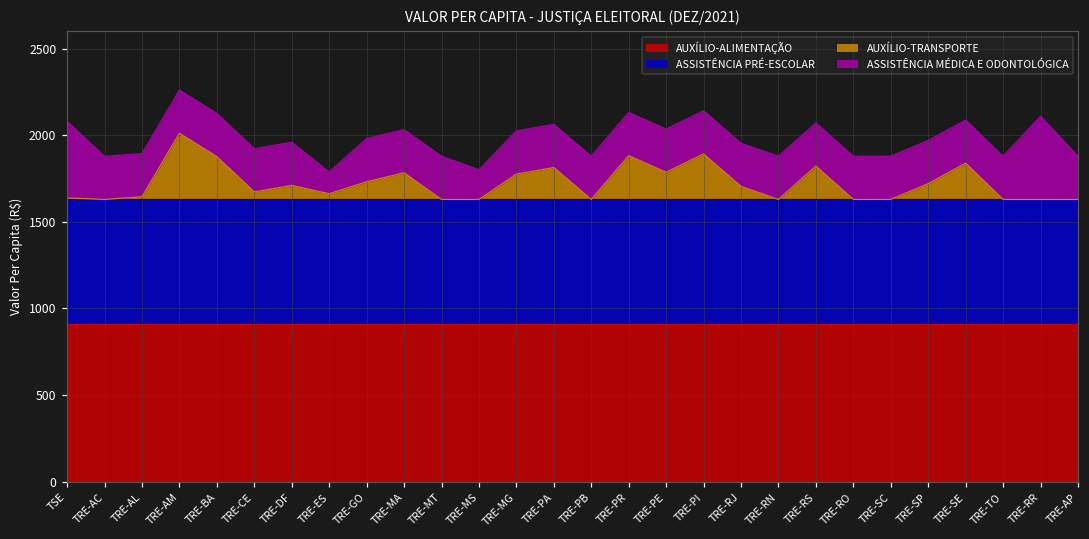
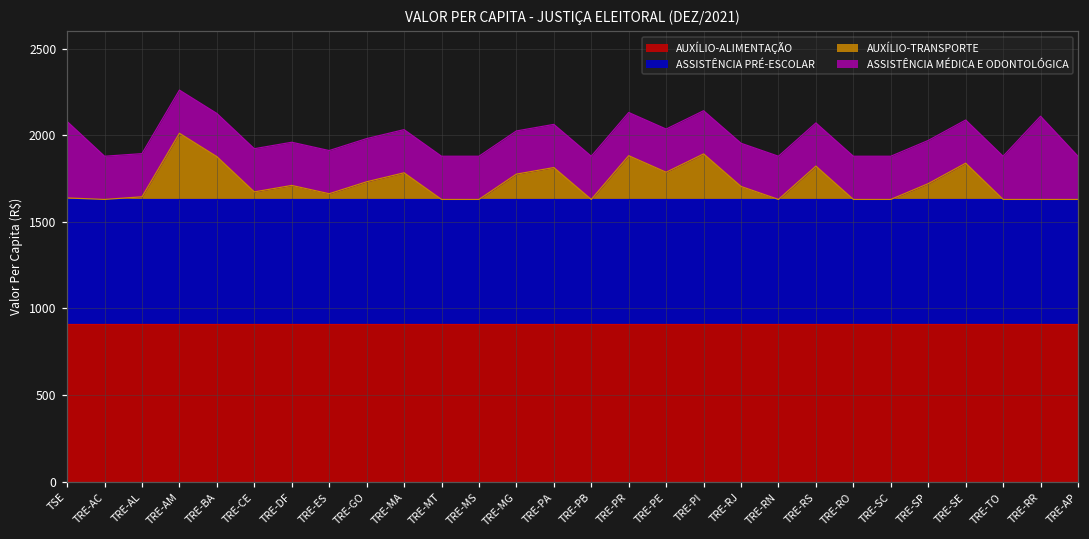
ASSISTÊNCIA MÉDICA E ODONTOLÓGICA, TRE-ES: 130 -> 250
ASSISTÊNCIA MÉDICA E ODONTOLÓGICA, TRE-MS: 170 -> 250
